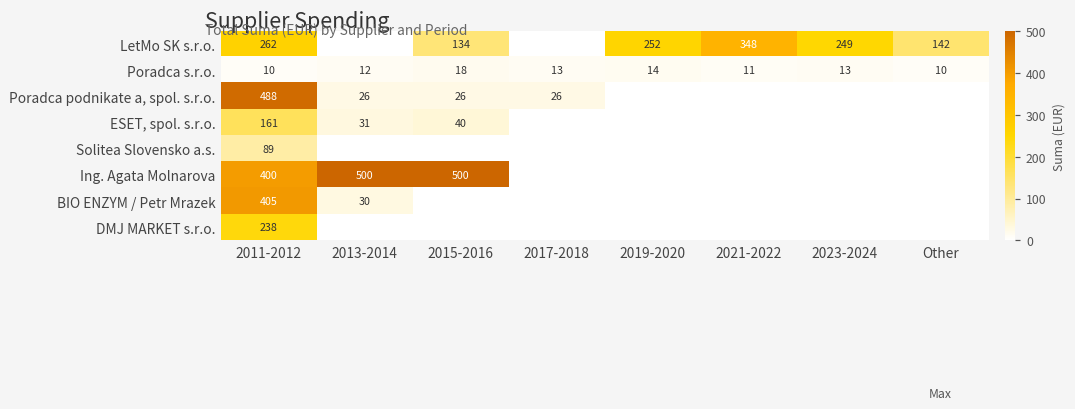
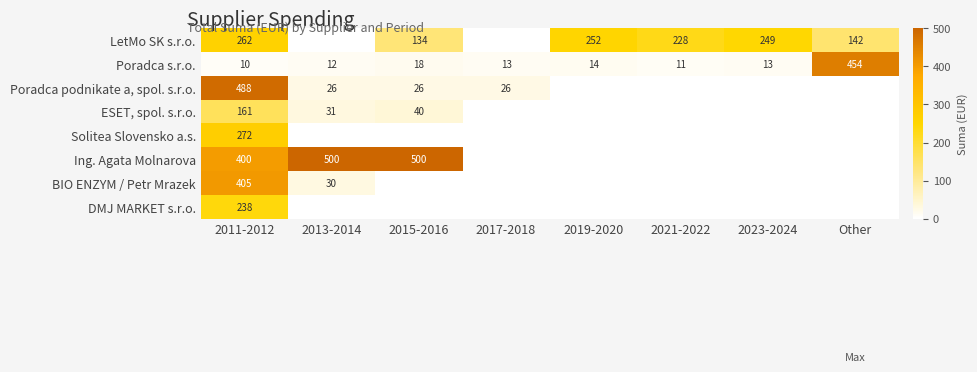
LetMo SK s.r.o., 2021-2022: 348 -> 228
Poradca s.r.o., Other: 10 -> 454
Solitea Slovensko a.s., 2011-2012: 89 -> 272
